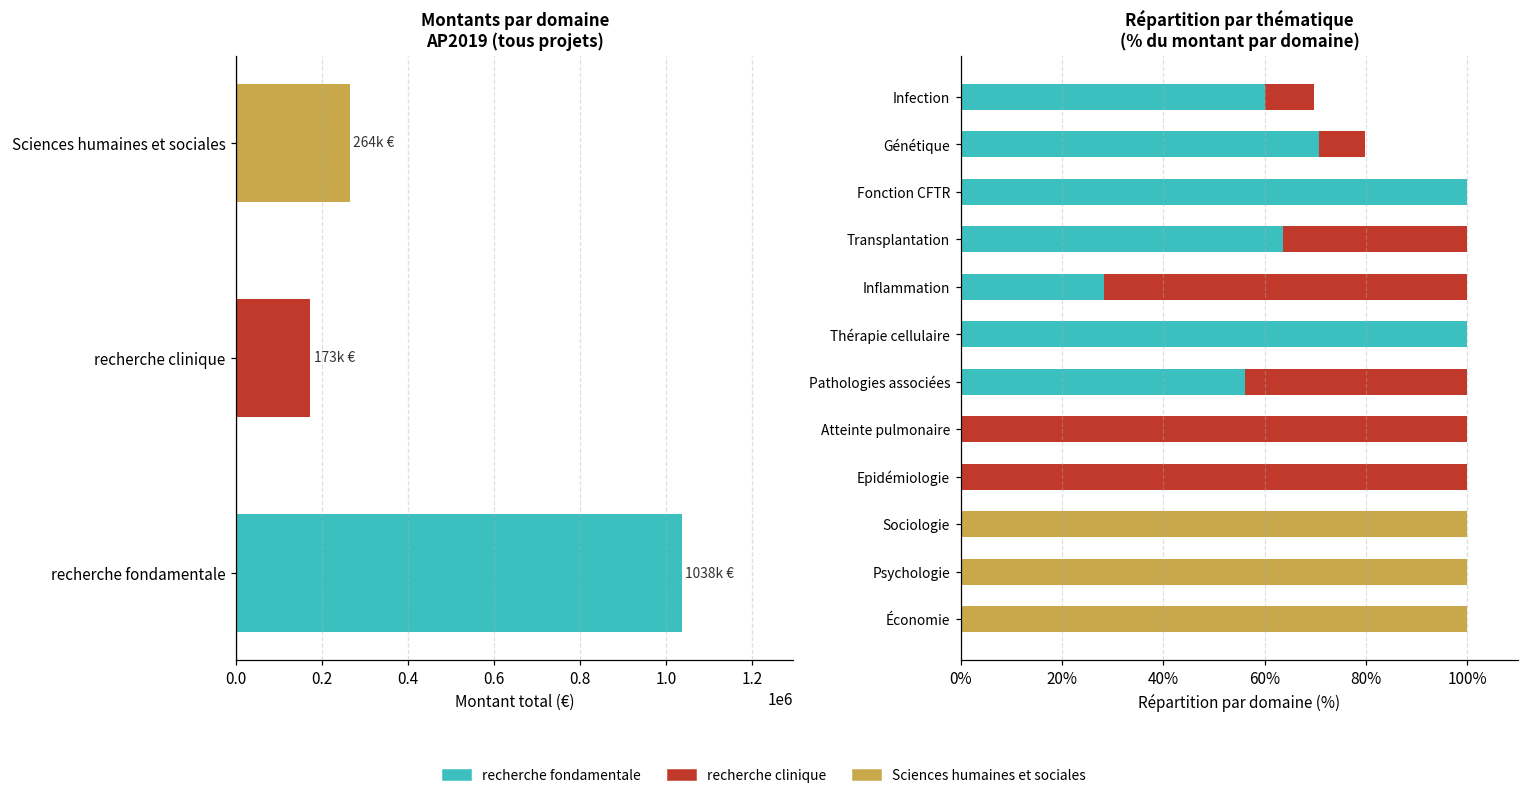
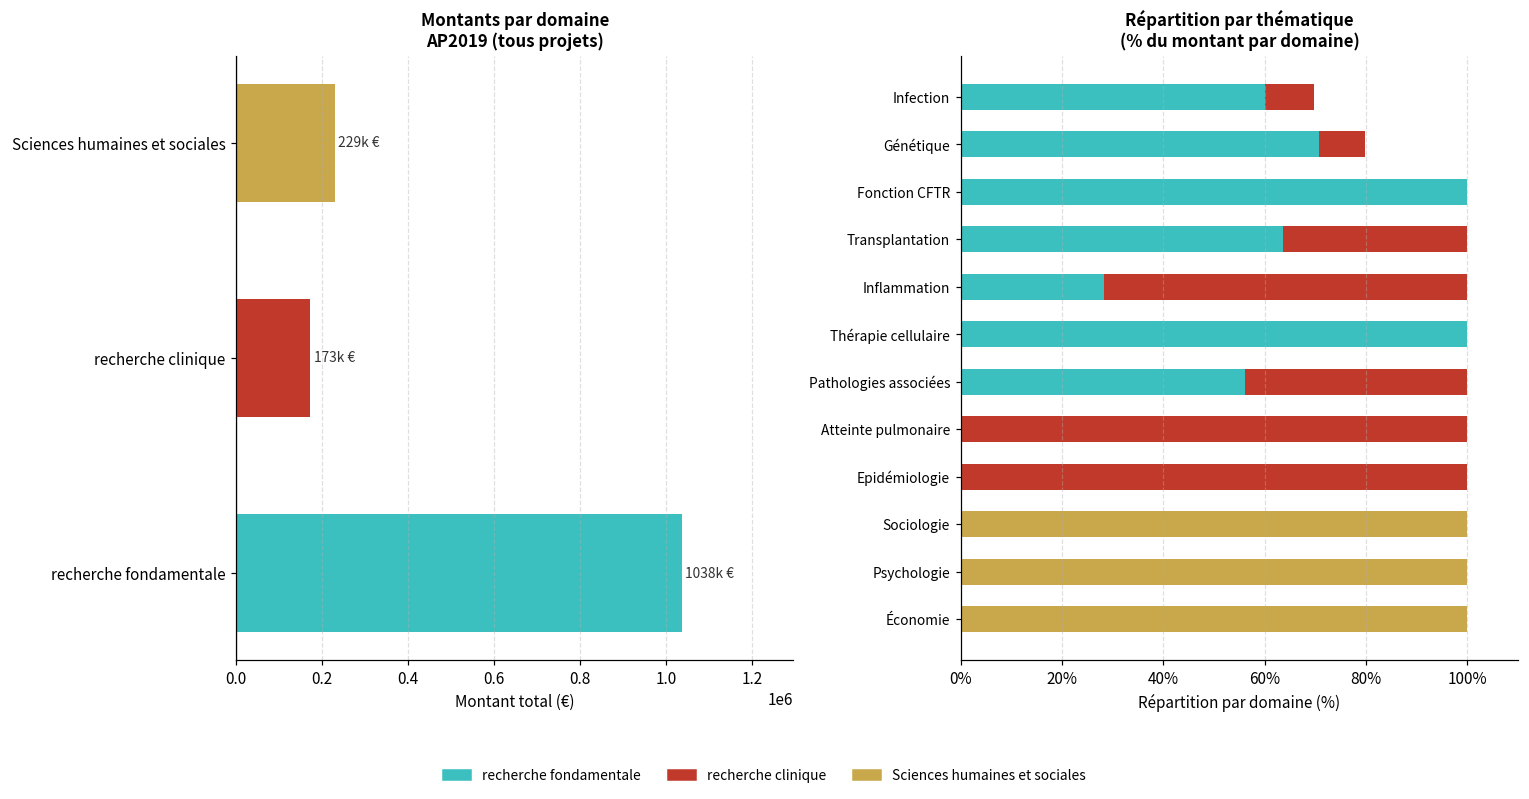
Montants par domaine AP2019 (tous projets), Sciences humaines et sociales: 264k -> 229k
